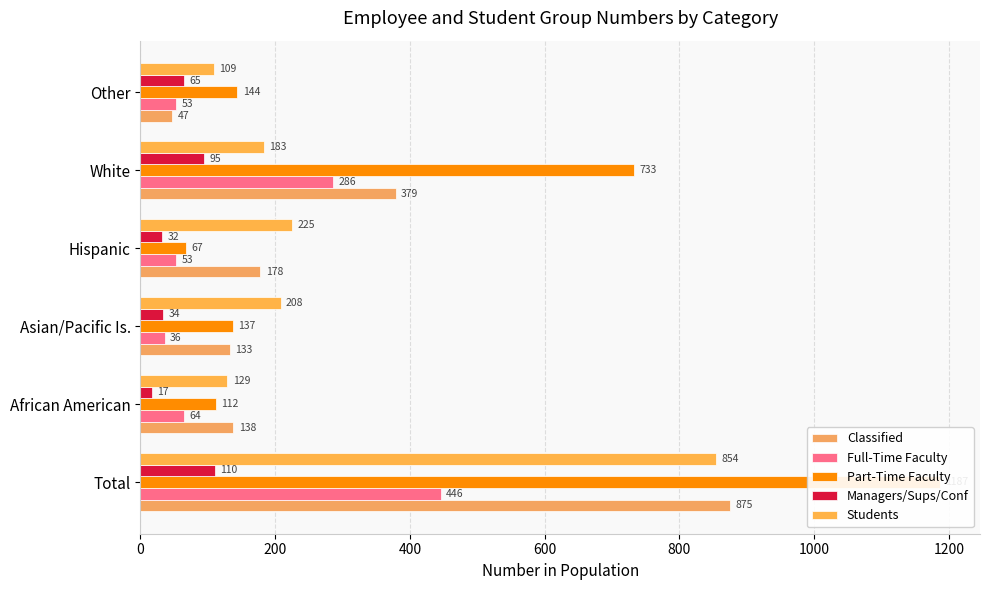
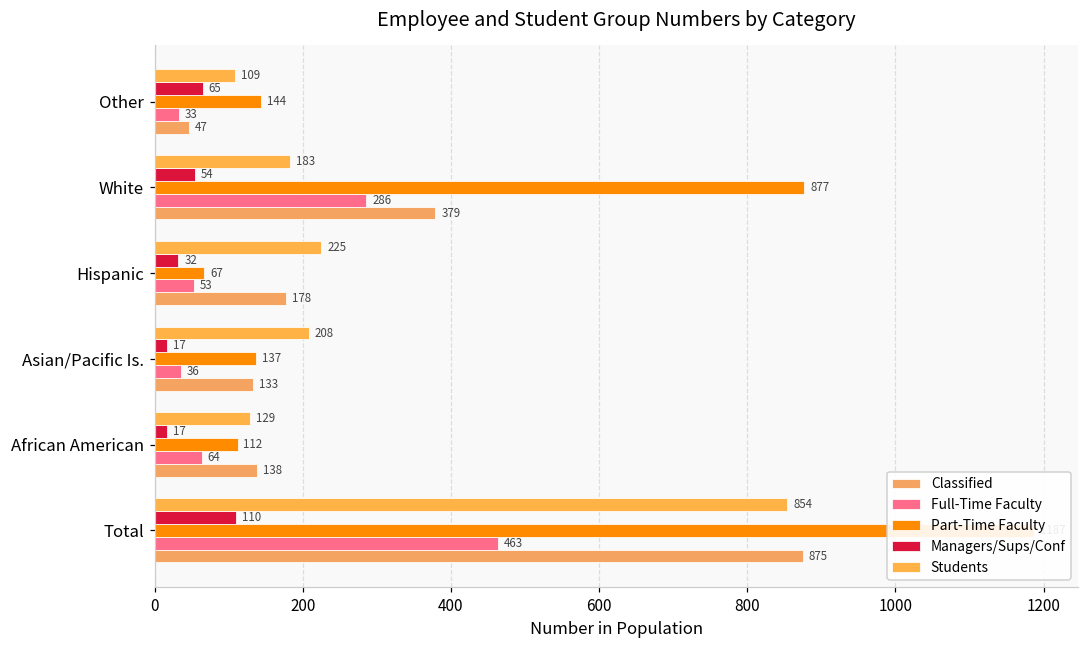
Full-Time Faculty, Other: 53 -> 33
Managers/Sups/Conf, White: 95 -> 54
Part-Time Faculty, White: 733 -> 877
Managers/Sups/Conf, Asian/Pacific Is.: 34 -> 17
Full-Time Faculty, Total: 446 -> 463
